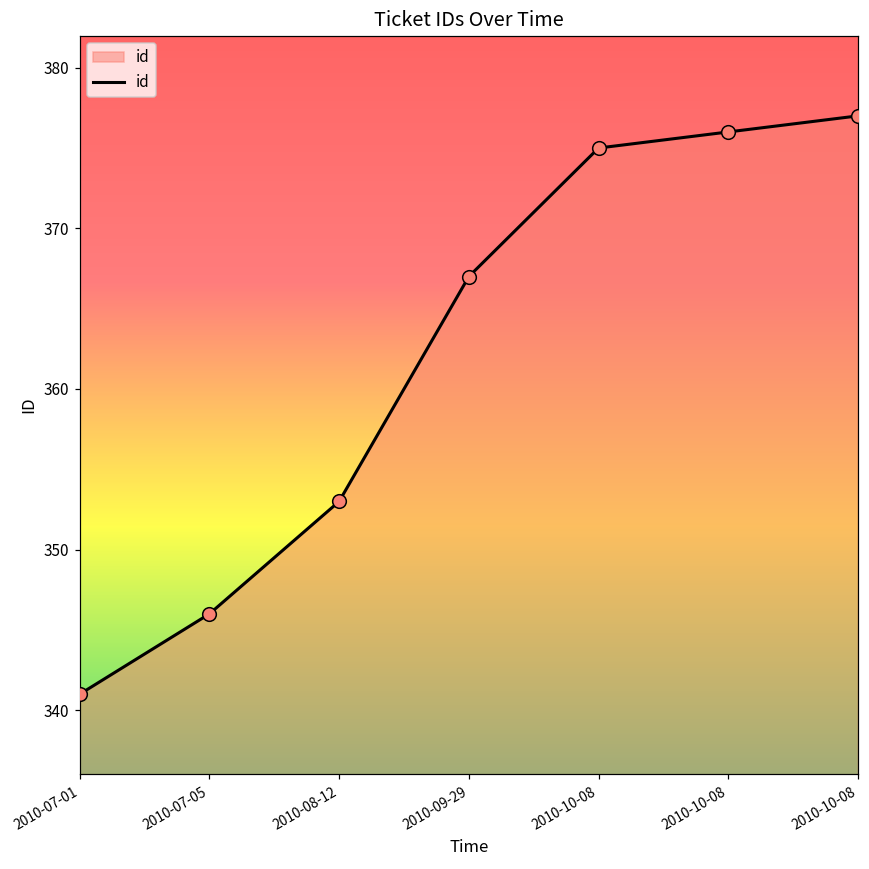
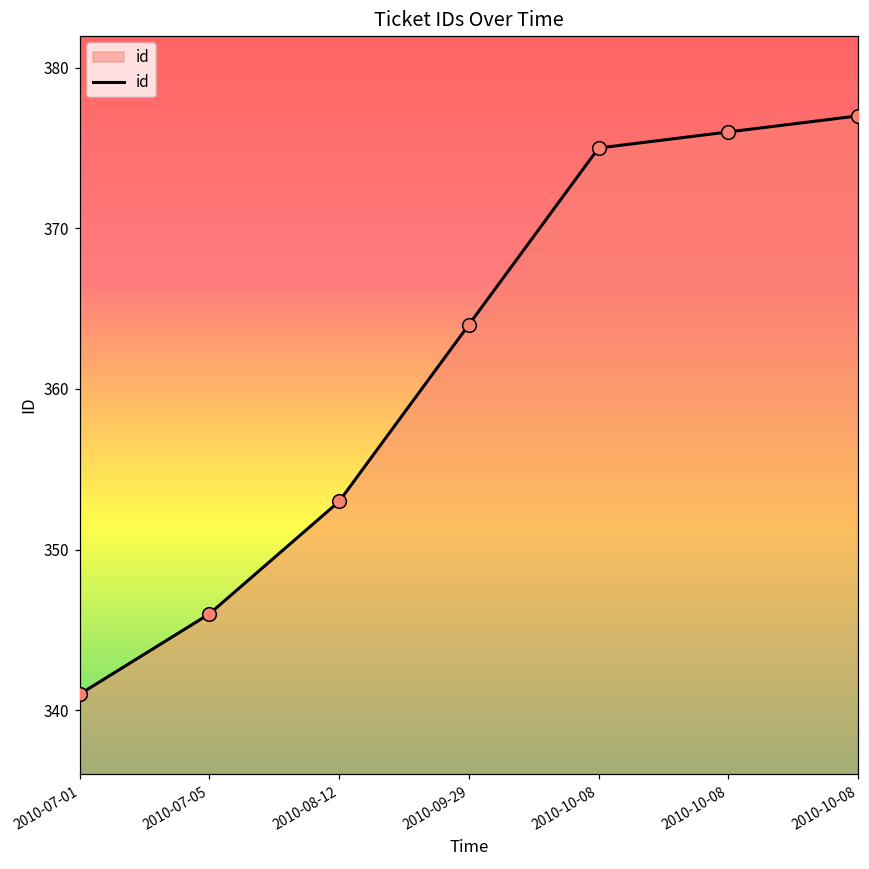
2010-09-29: 367 -> 364
